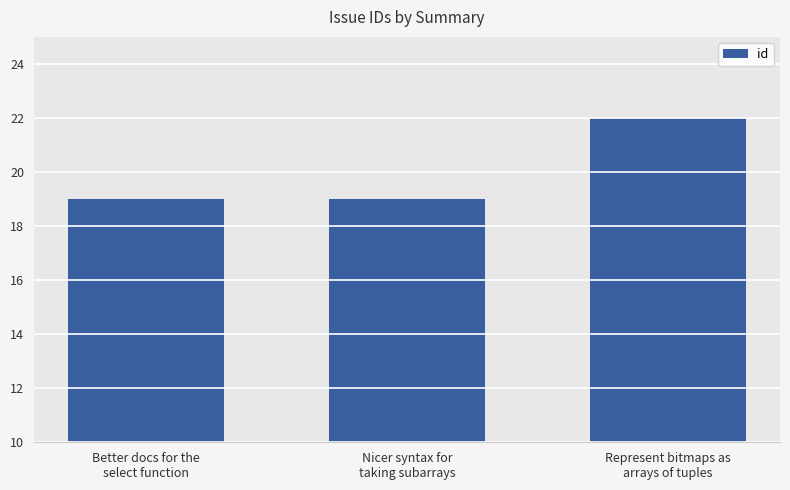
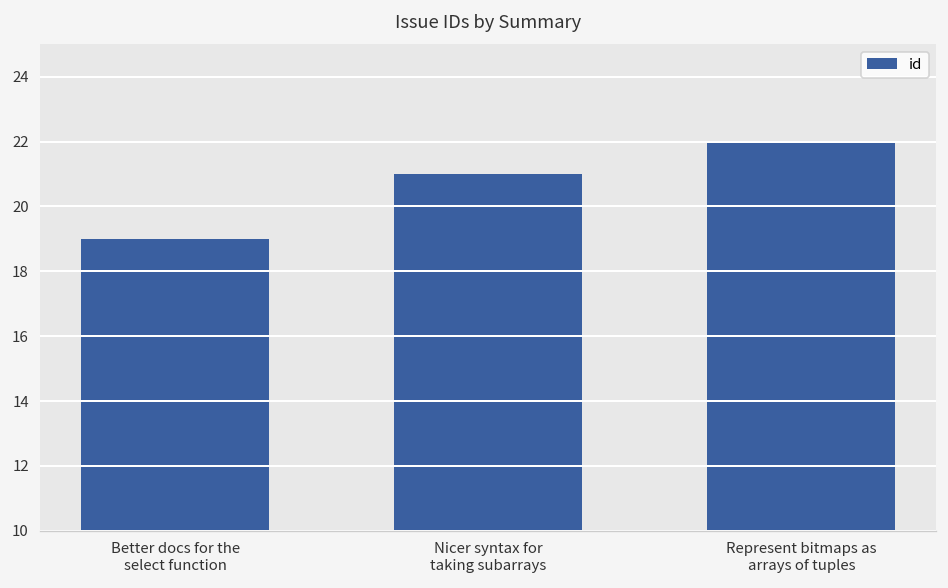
Nicer syntax for taking subarrays: 19 -> 21
